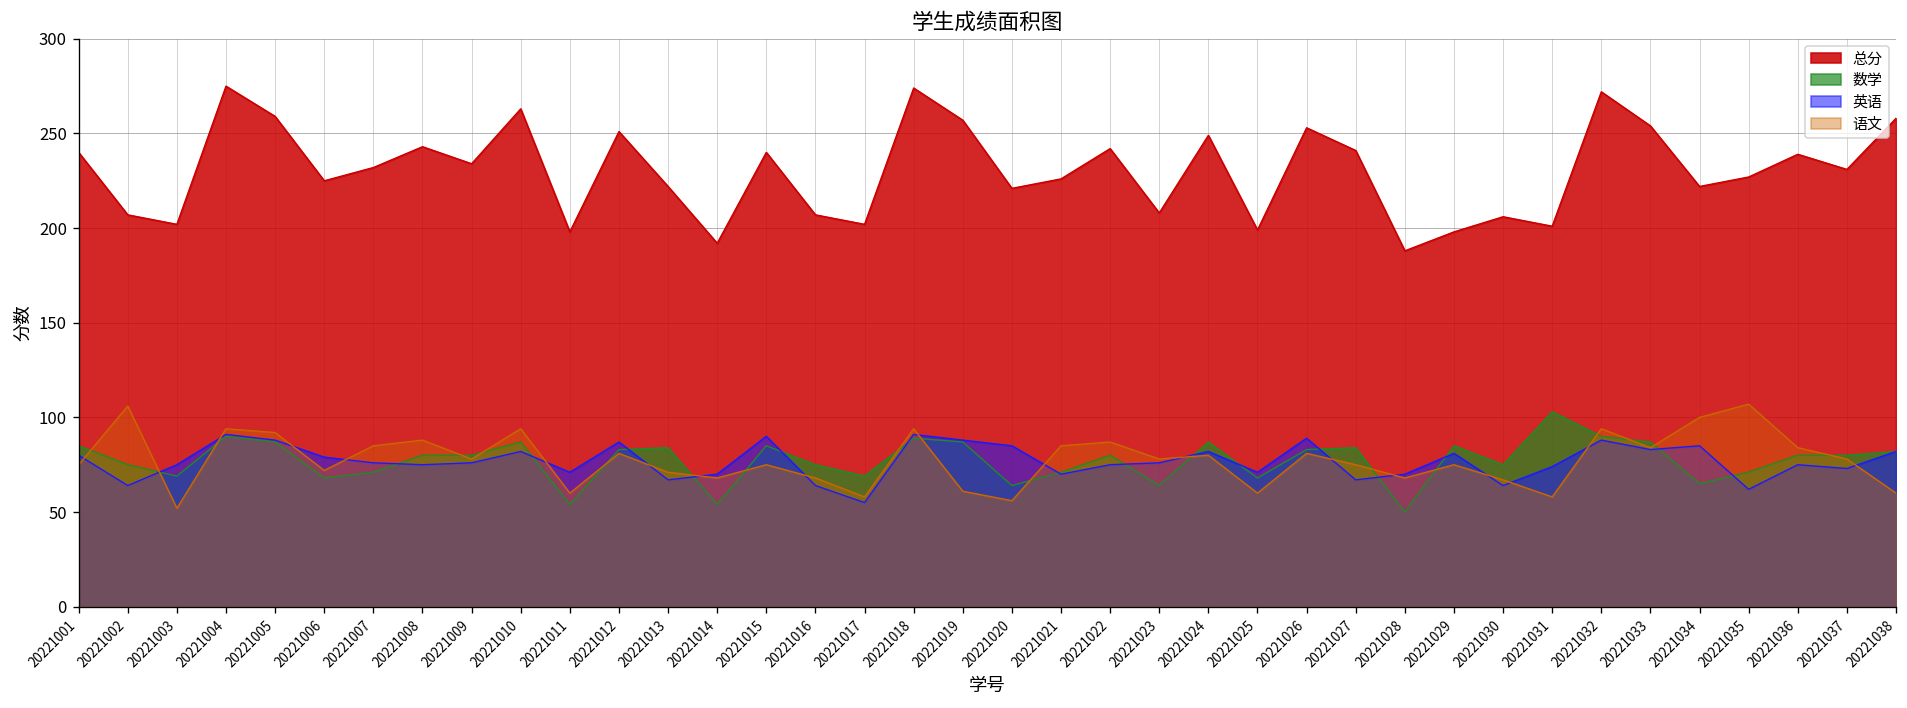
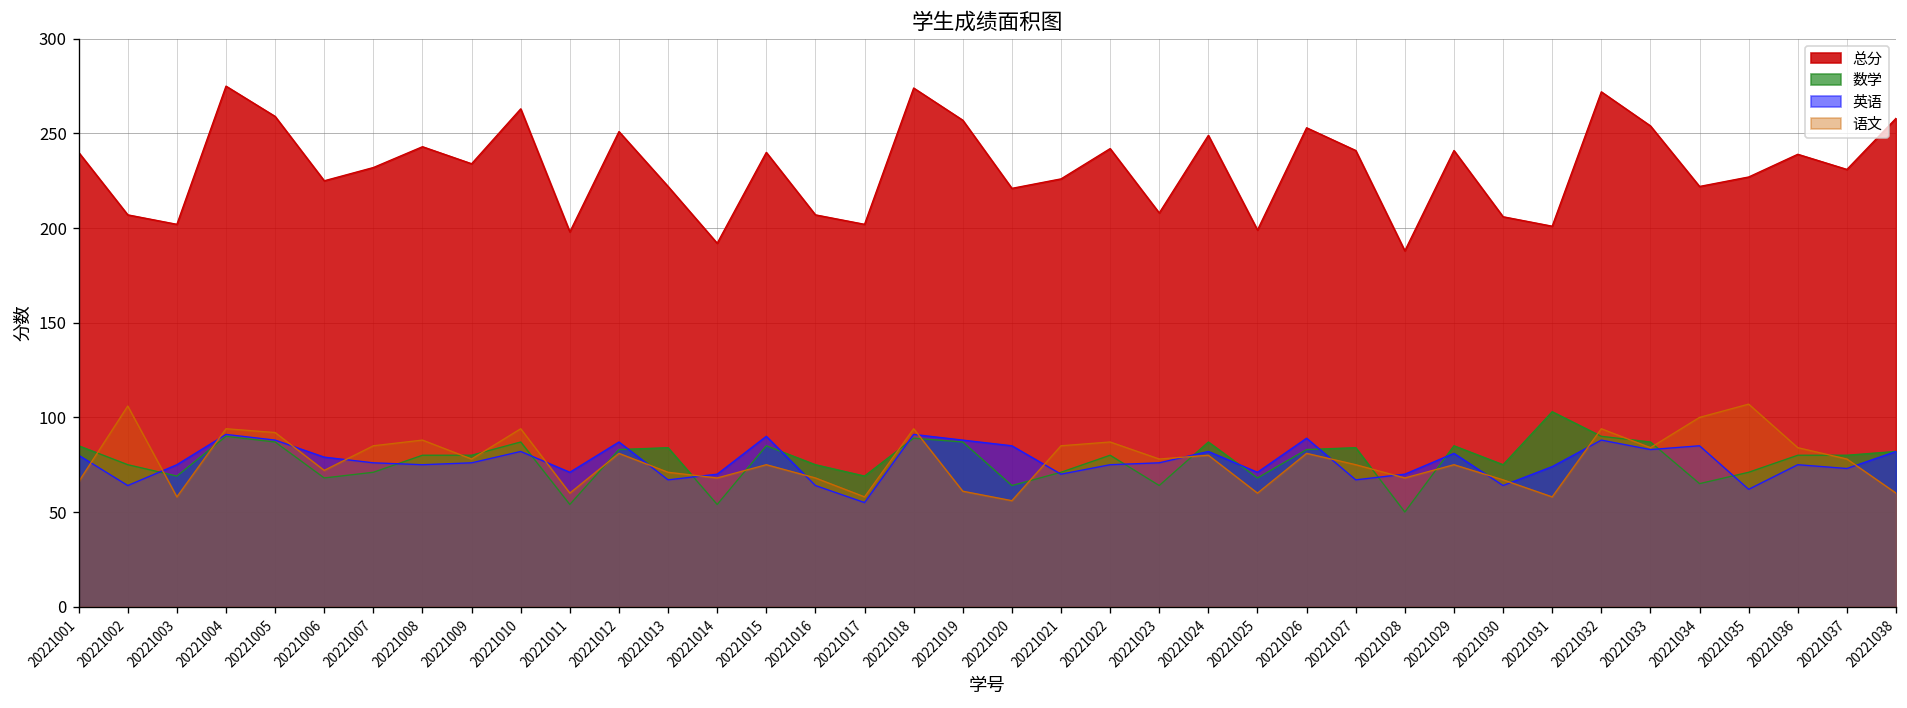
语文, 20221001: 75 -> 66
语文, 20221003: 52 -> 58
总分, 20221029: 198 -> 241
